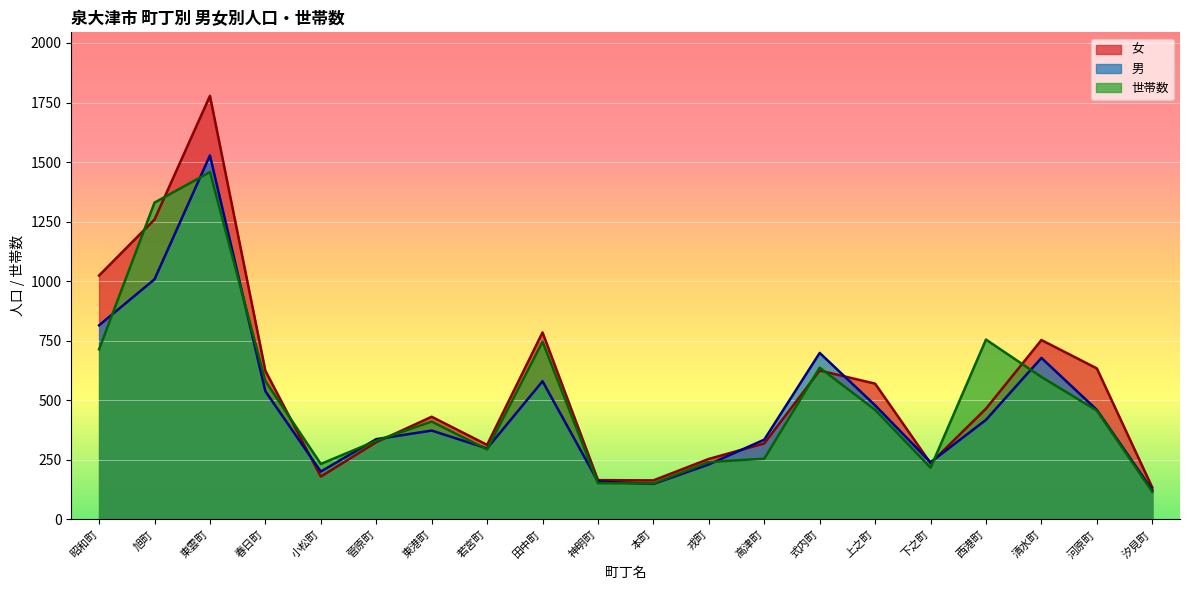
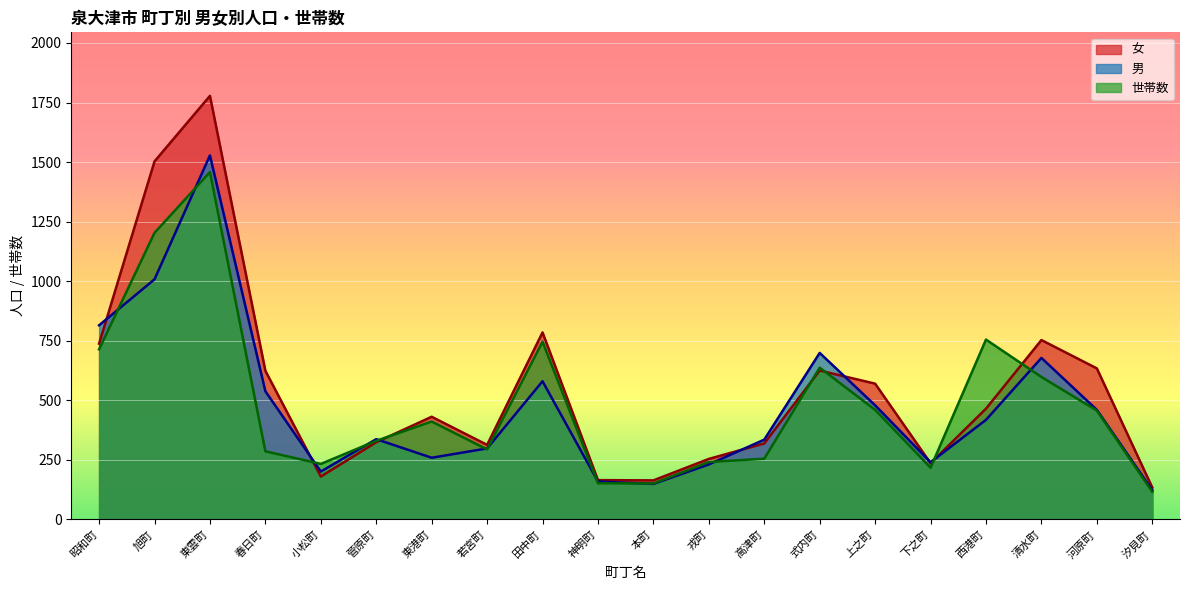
女, 昭和町: 1020 -> 740
女, 旭町: 1260 -> 1500
世帯数, 旭町: 1330 -> 1200
世帯数, 春日町: 580 -> 290
男, 東港町: 370 -> 260
